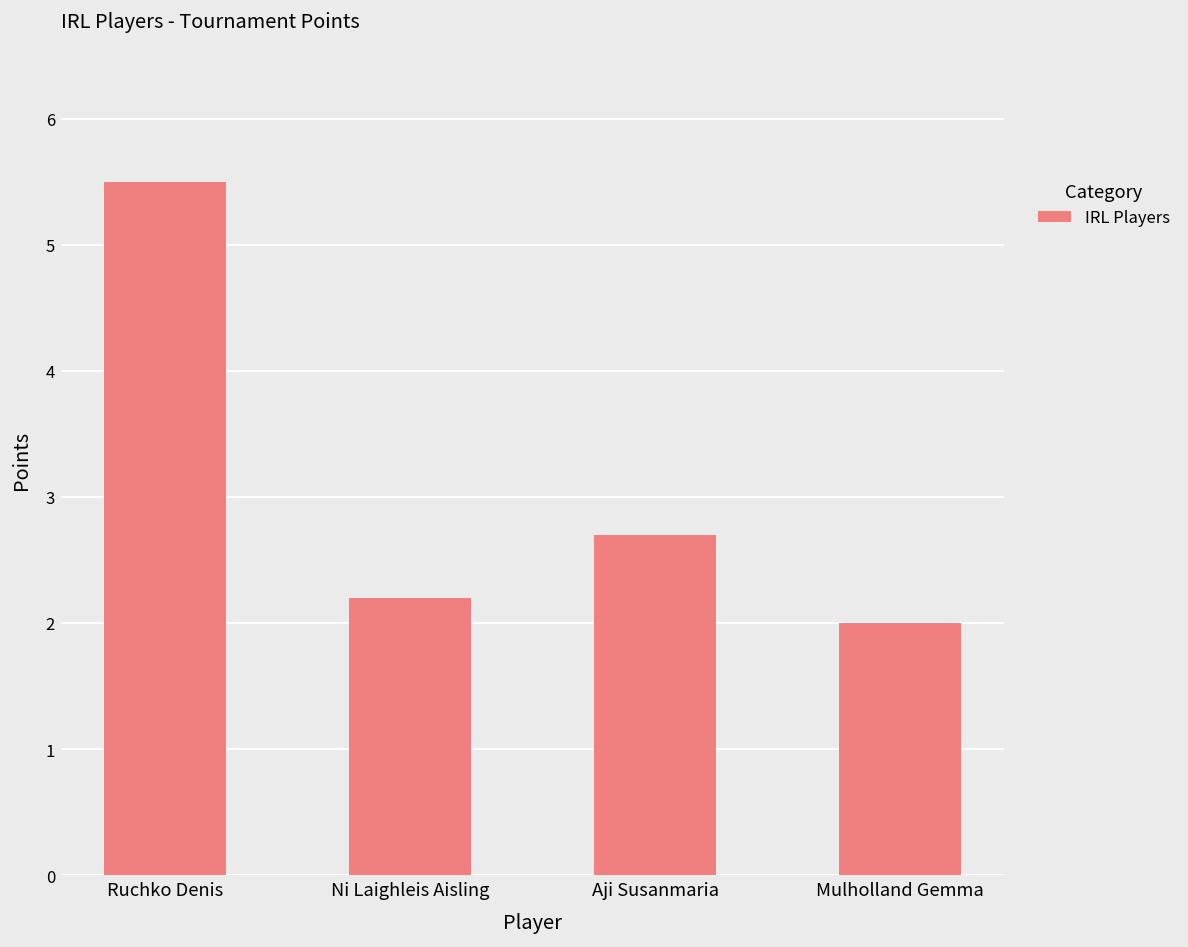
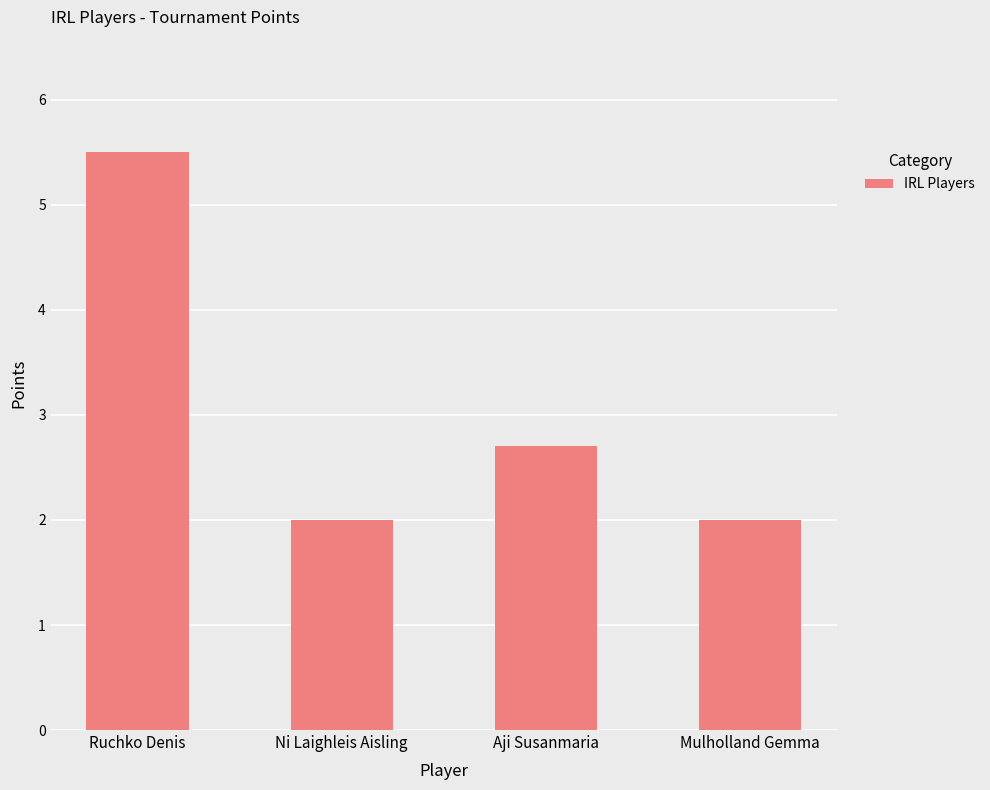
Ni Laighleis Aisling: 2.2 -> 2.0
